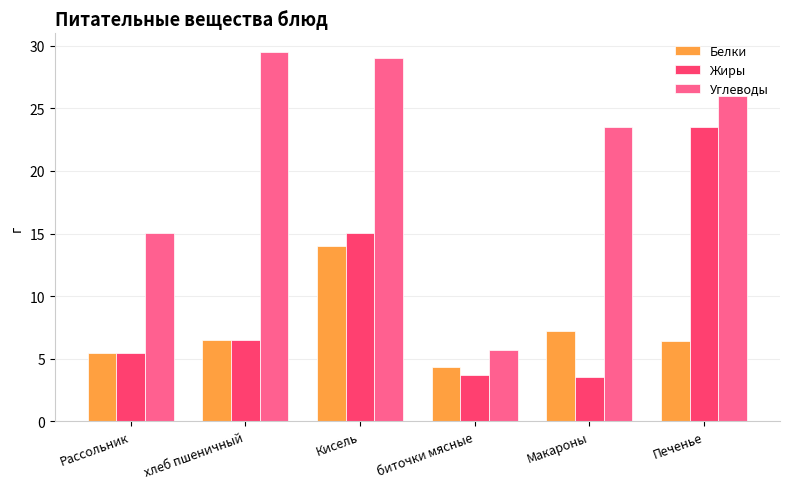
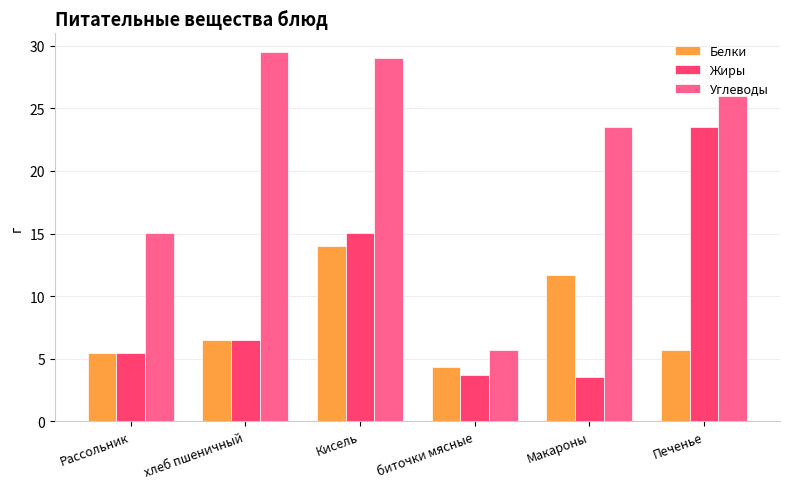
Белки, Макароны: 7.2 -> 11.7
Белки, Печенье: 6.5 -> 5.7
